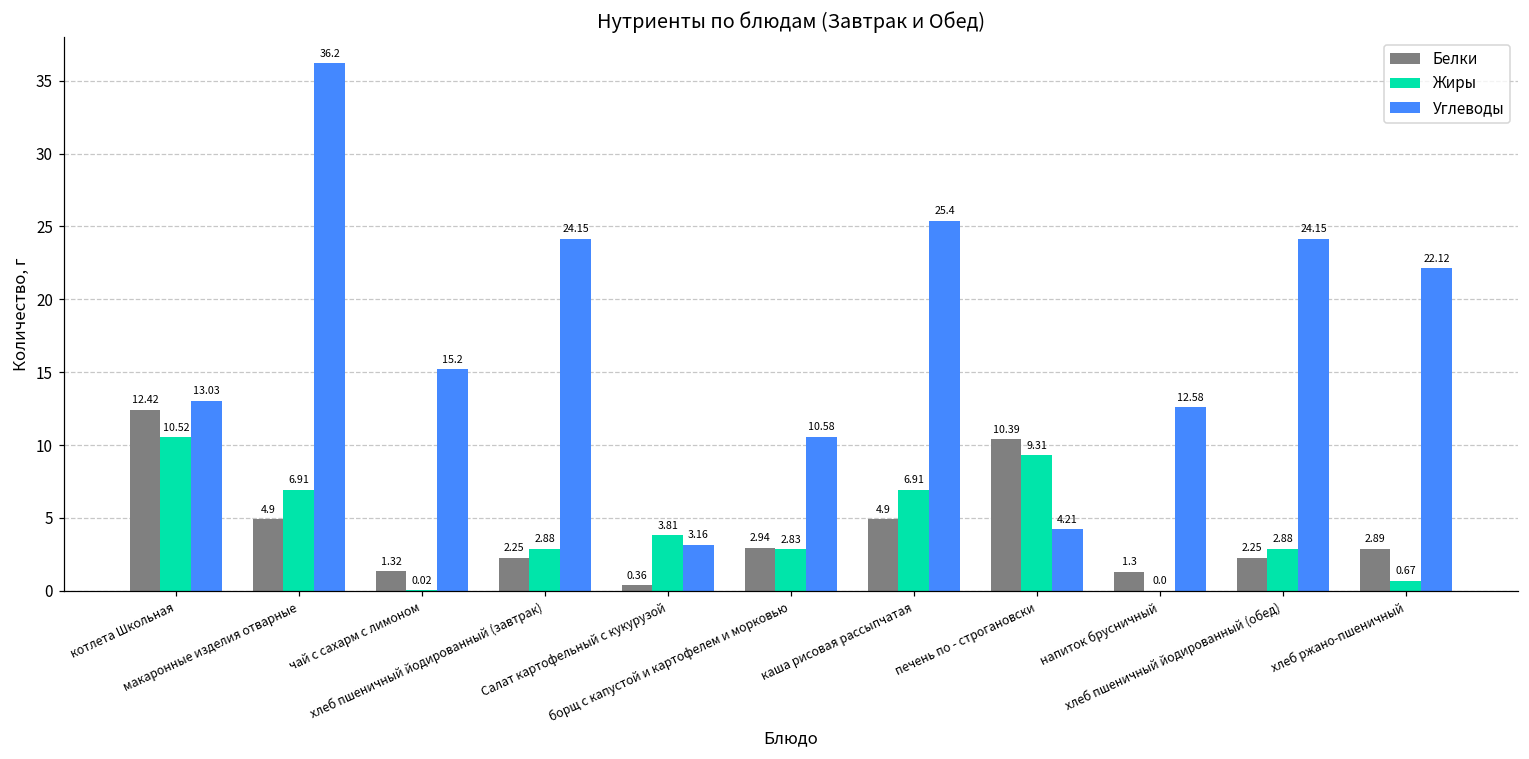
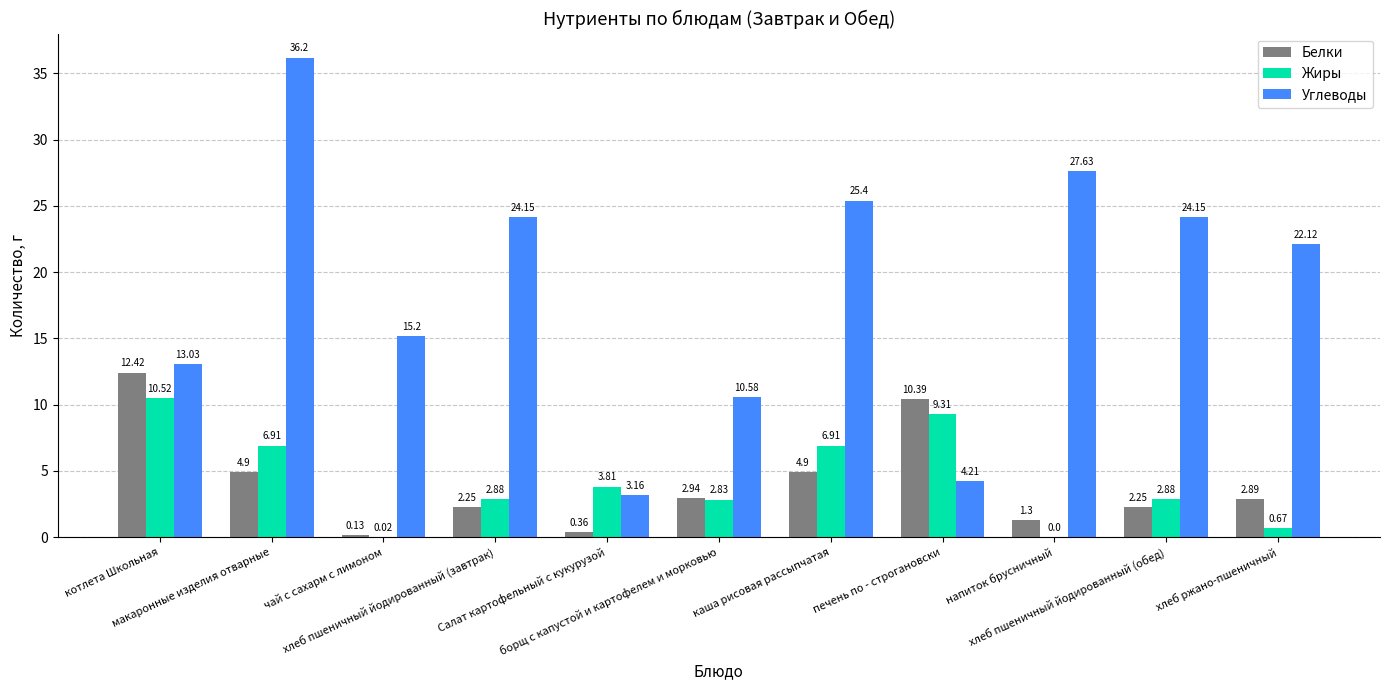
Белки, чай с сахарм с лимоном: 1.32 -> 0.13
Углеводы, напиток брусничный: 12.58 -> 27.63
